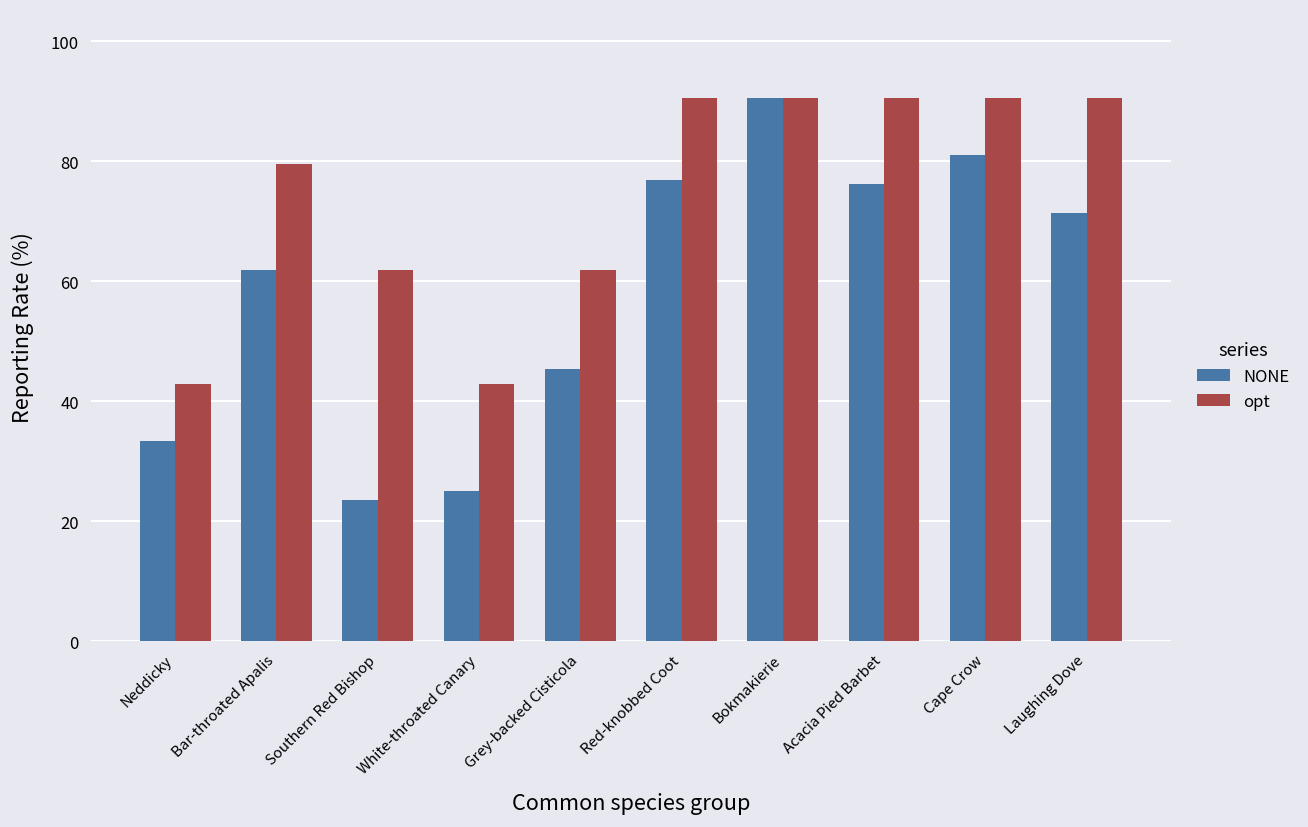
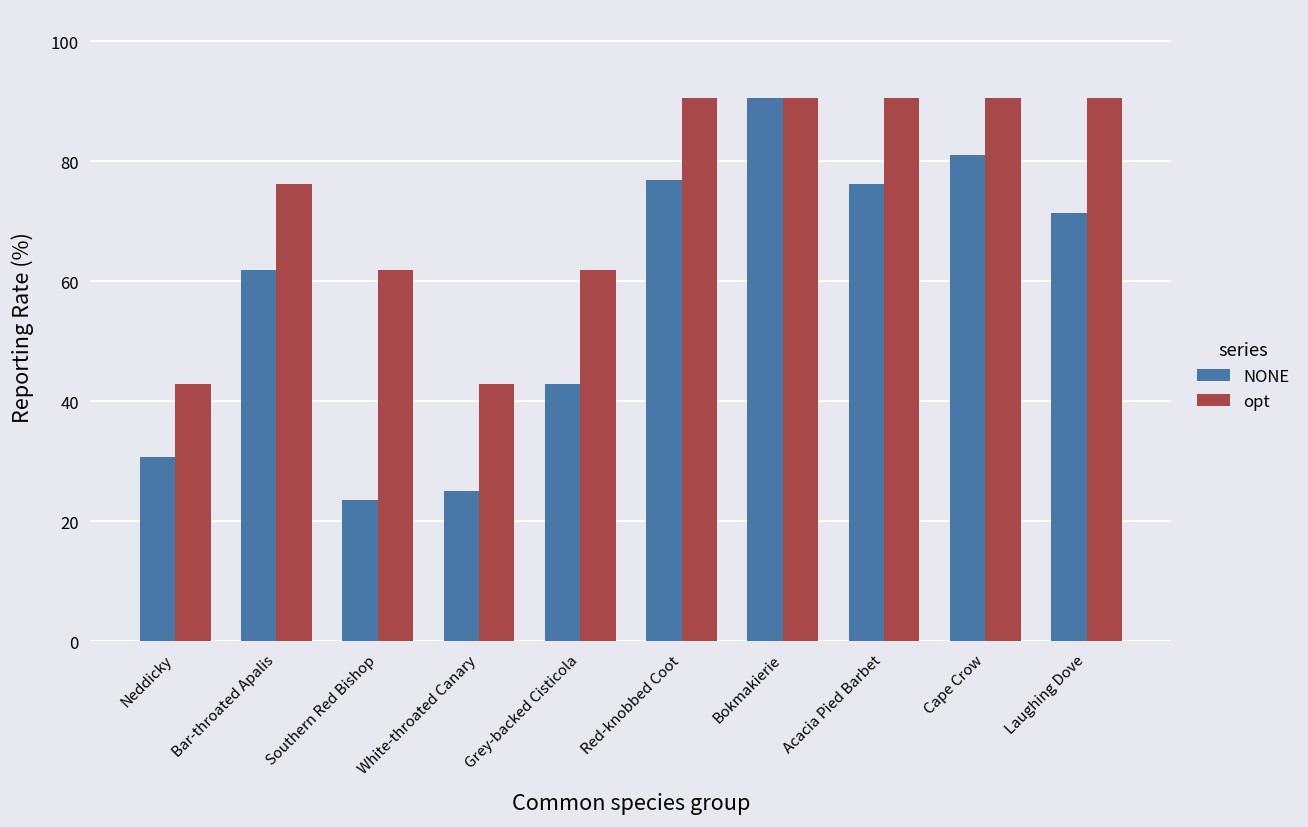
NONE, Neddicky: 33 -> 31
opt, Bar-throated Apalis: 80 -> 76
NONE, Grey-backed Cisticola: 45 -> 43
